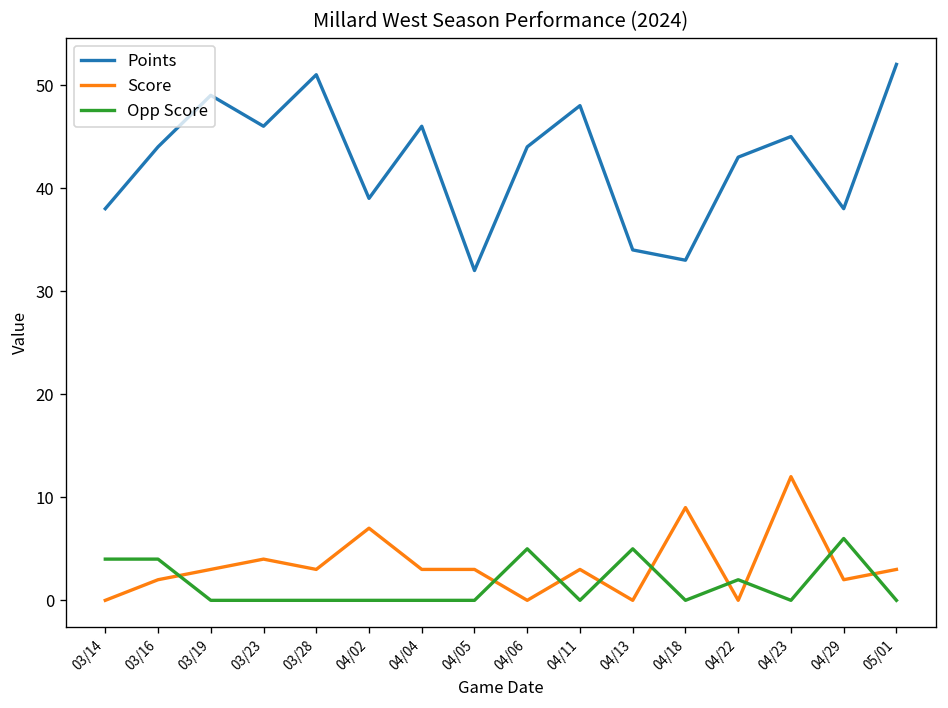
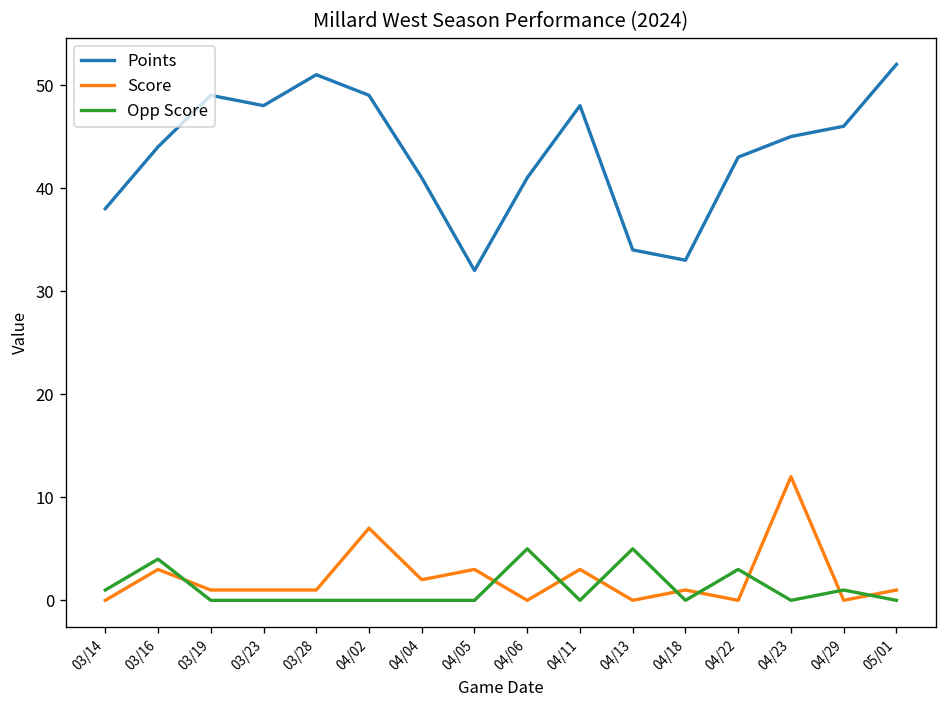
Opp Score, 03/14: 4 -> 1
Score, 03/16: 2 -> 3
Score, 03/19: 3 -> 1
Points, 03/23: 46 -> 48
Score, 03/23: 4 -> 1
Score, 03/28: 3 -> 1
Points, 04/02: 39 -> 49
Points, 04/04: 46 -> 41
Score, 04/04: 3 -> 2
Points, 04/06: 44 -> 41
Score, 04/18: 9 -> 1
Opp Score, 04/22: 2 -> 3
Points, 04/29: 38 -> 46
Score, 04/29: 2 -> 0
Opp Score, 04/29: 6 -> 1
Score, 05/01: 3 -> 1
